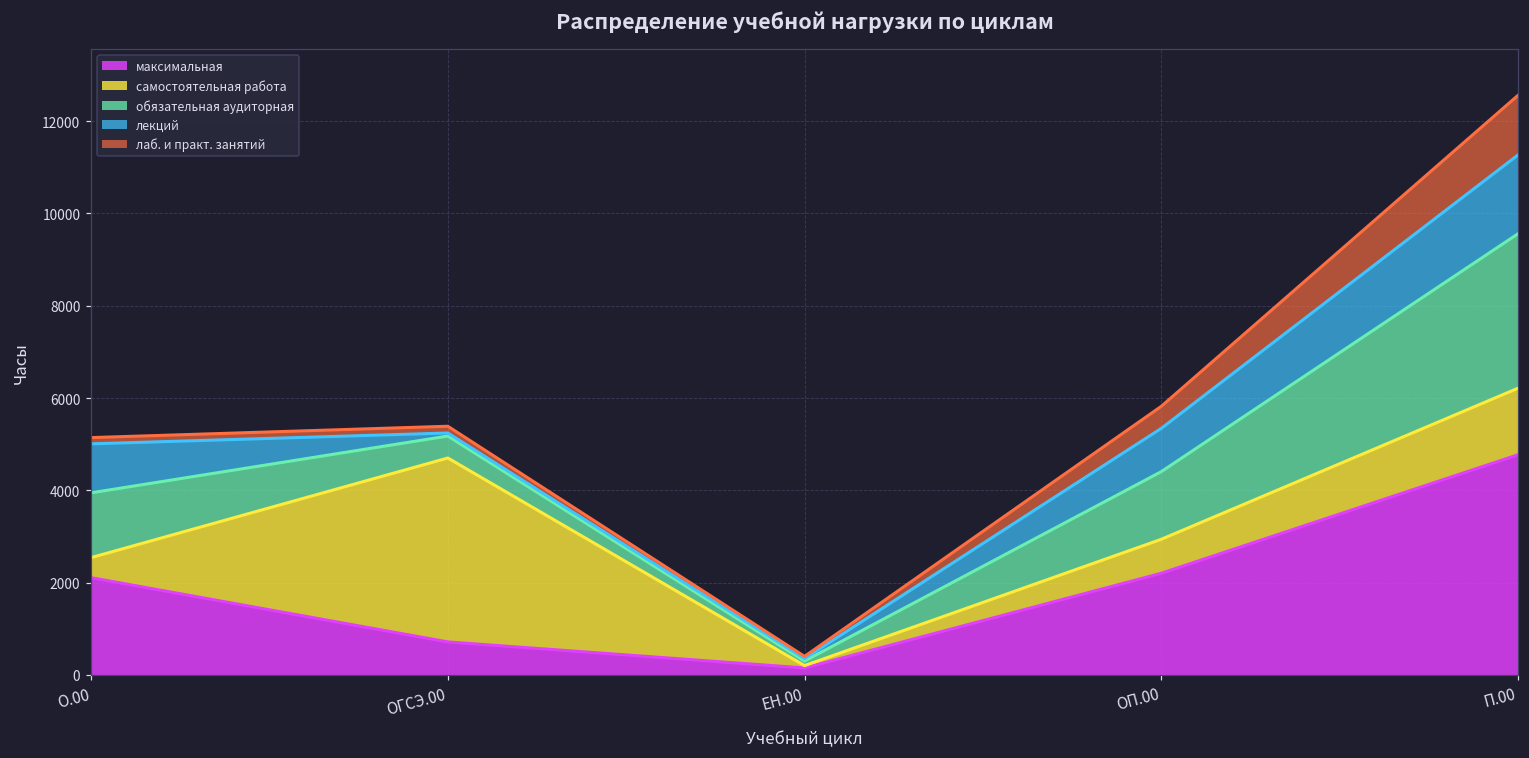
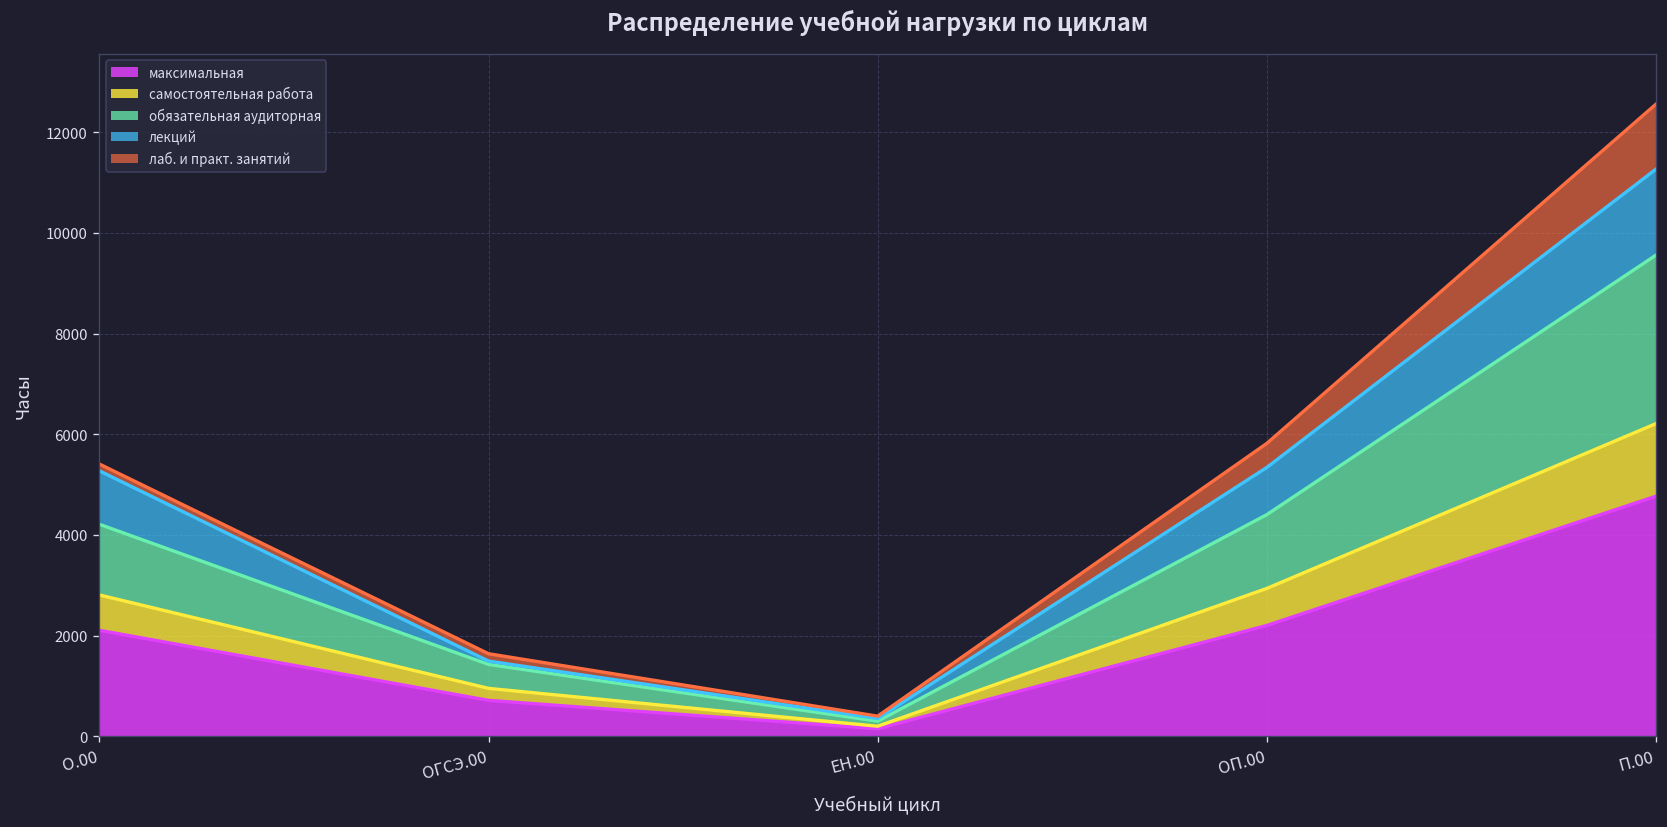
самостоятельная работа, О.00: 400 -> 700
самостоятельная работа, ОГСЭ.00: 4000 -> 200
